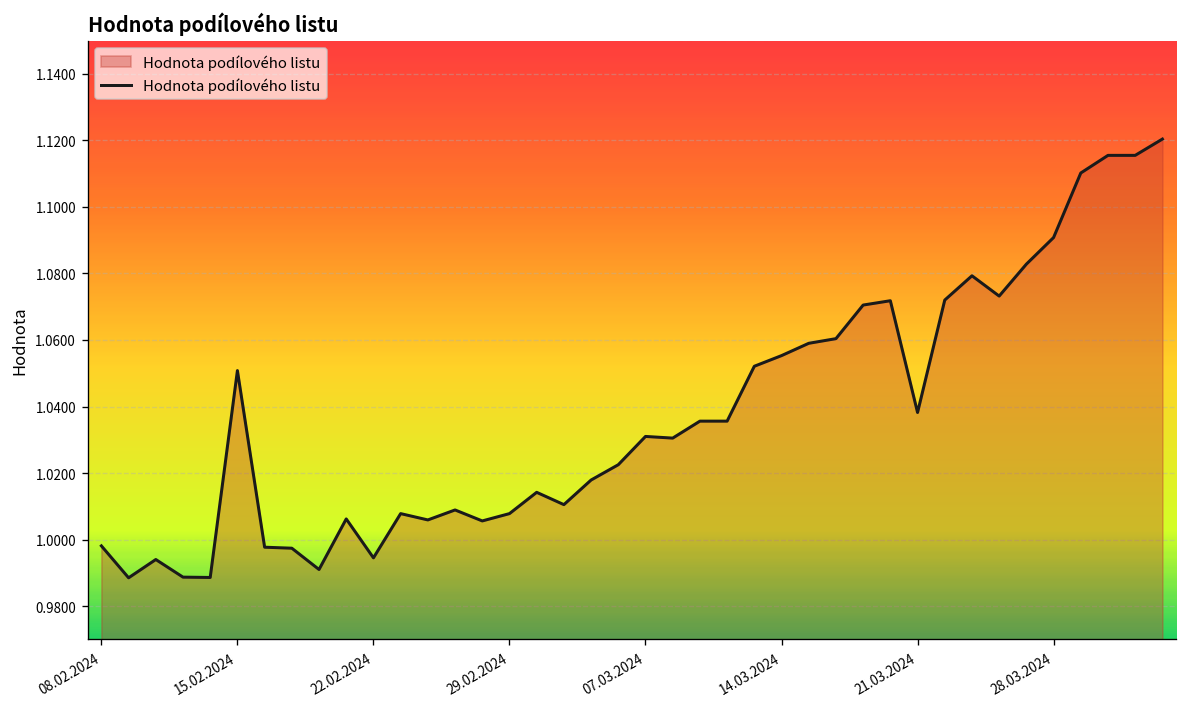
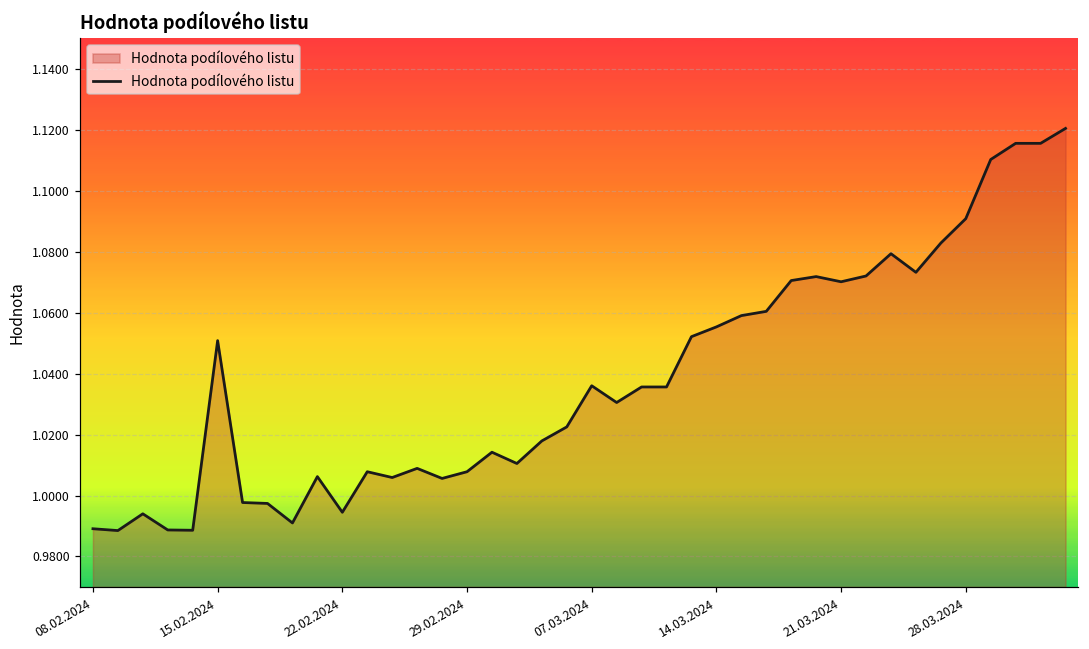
08.02.2024: 0.998 -> 0.989
07.03.2024: 1.031 -> 1.036
21.03.2024: 1.038 -> 1.070
